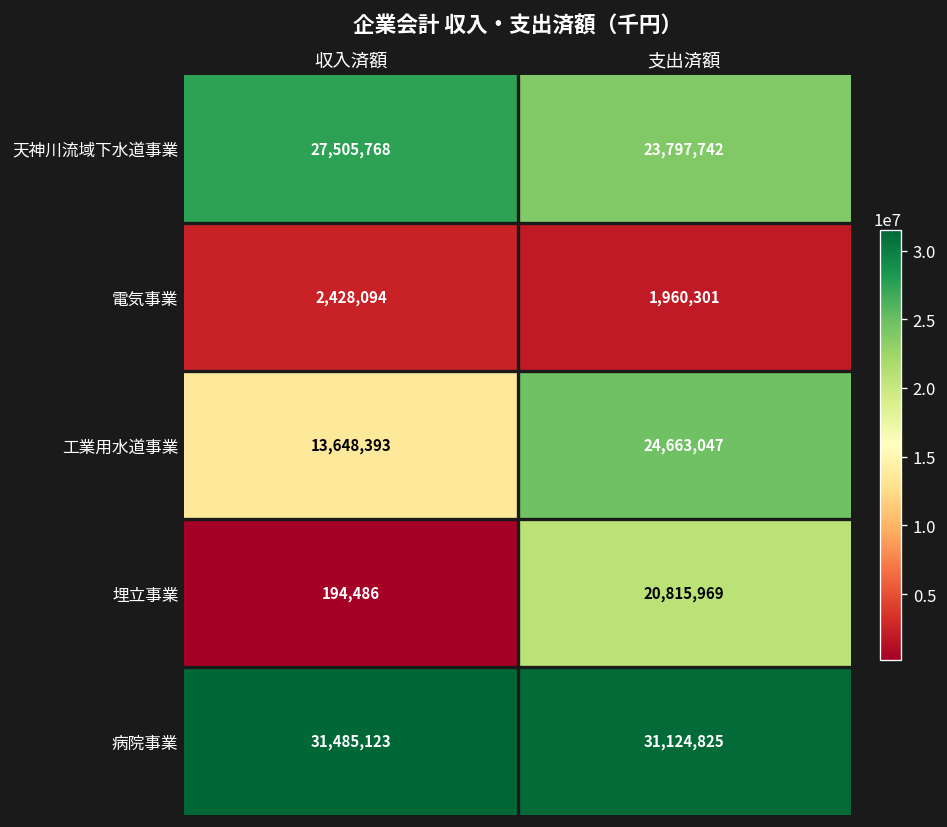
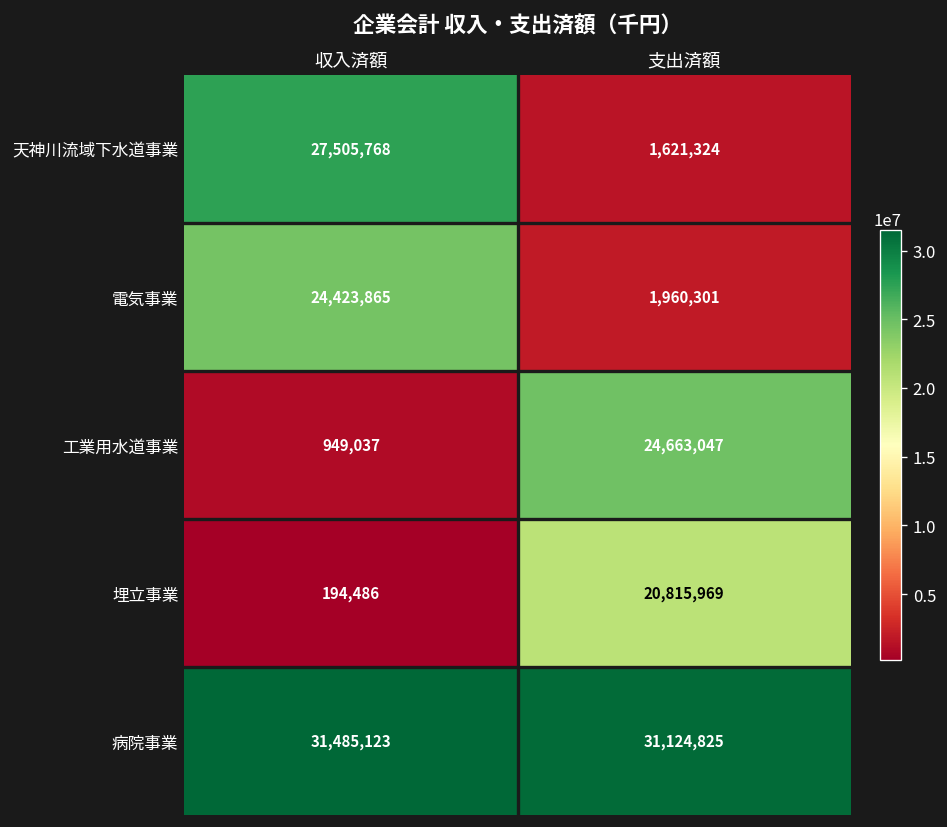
天神川流域下水道事業, 支出済額: 23,797,742 -> 1,621,324
電気事業, 収入済額: 2,428,094 -> 24,423,865
工業用水道事業, 収入済額: 13,648,393 -> 949,037
